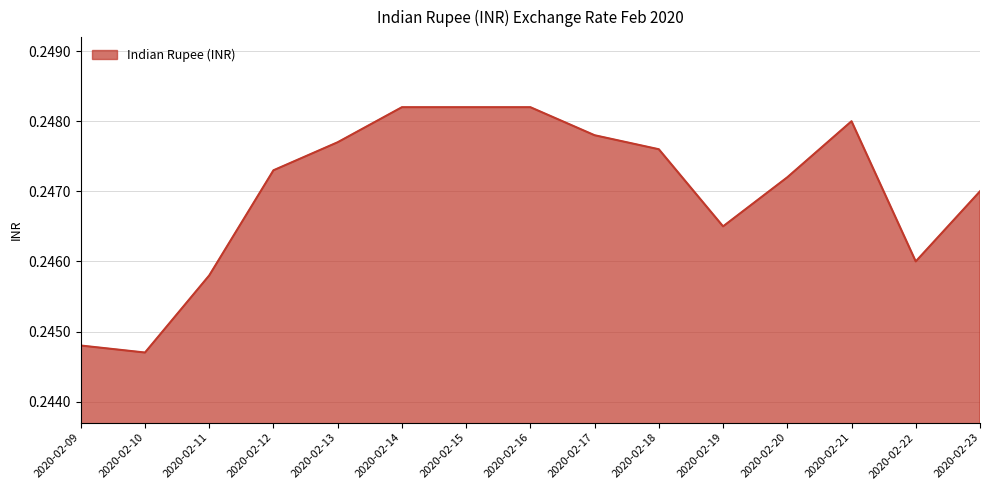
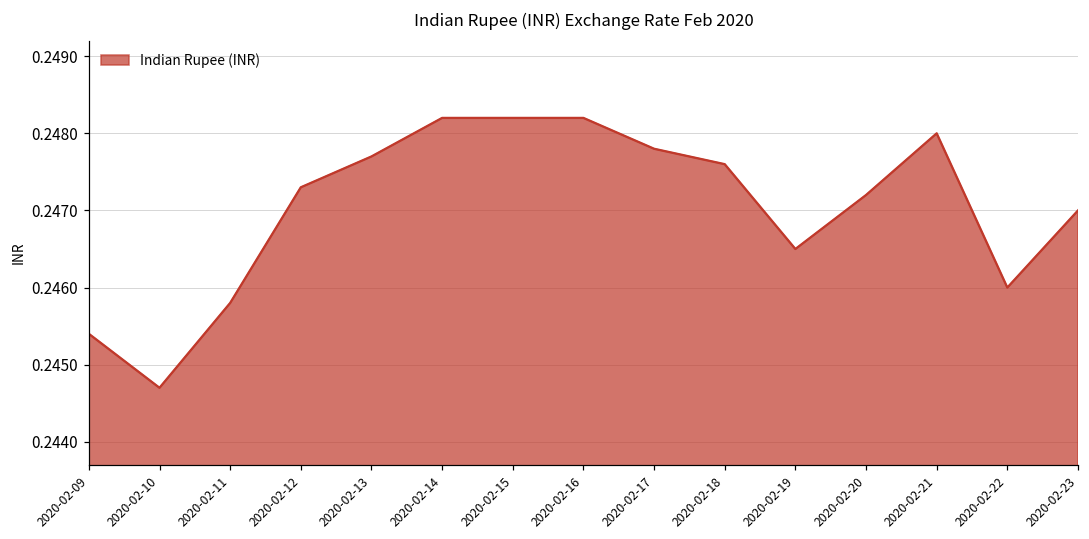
2020-02-09: 0.2448 -> 0.2454
